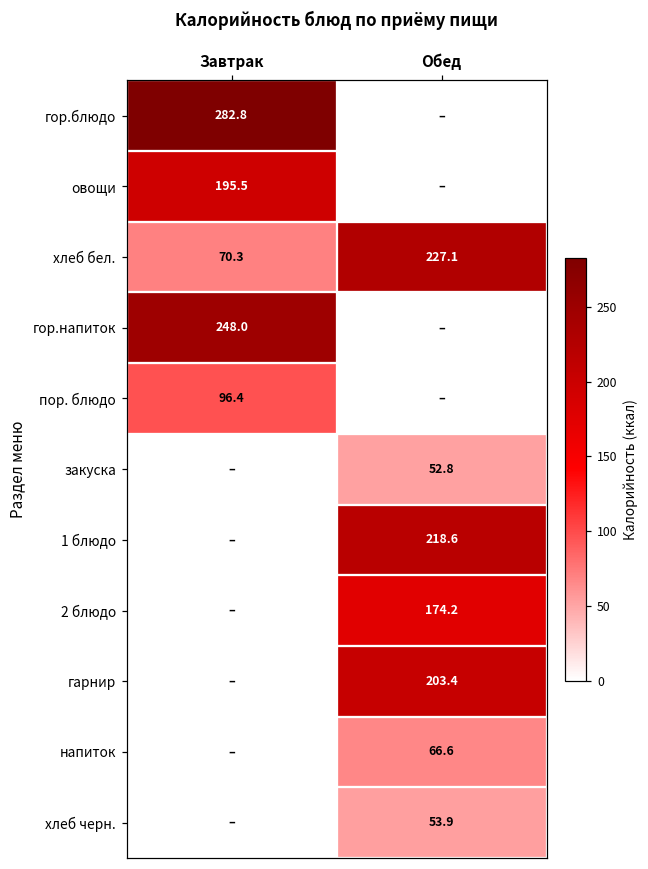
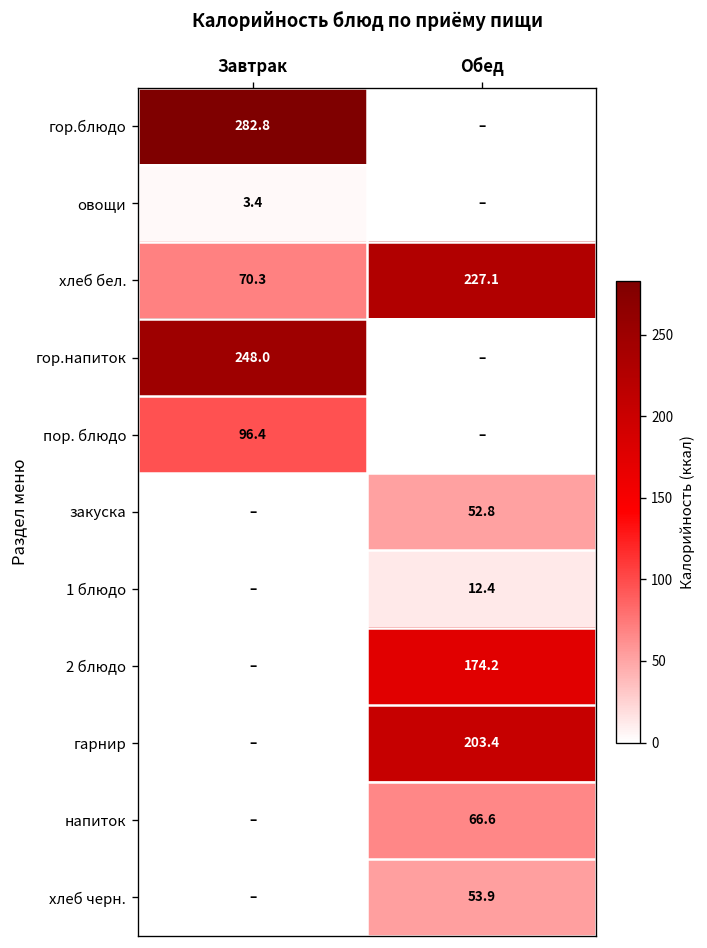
овощи, Завтрак: 195.5 -> 3.4
1 блюдо, Обед: 218.6 -> 12.4
